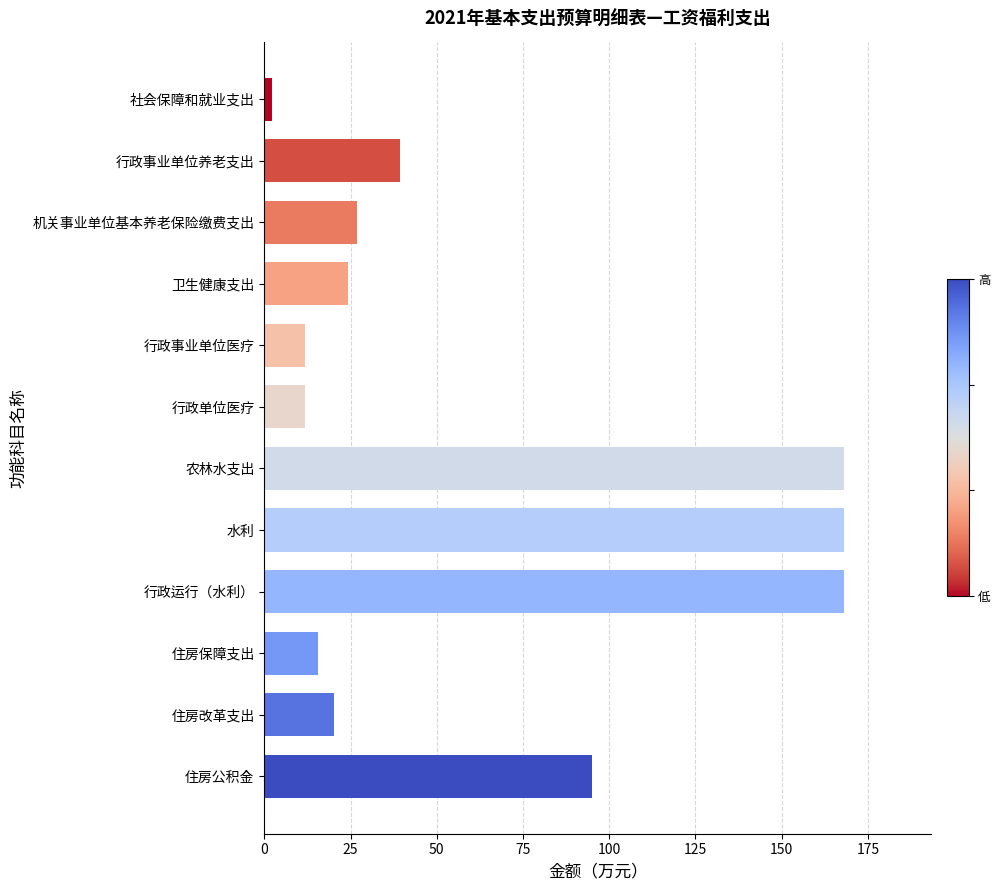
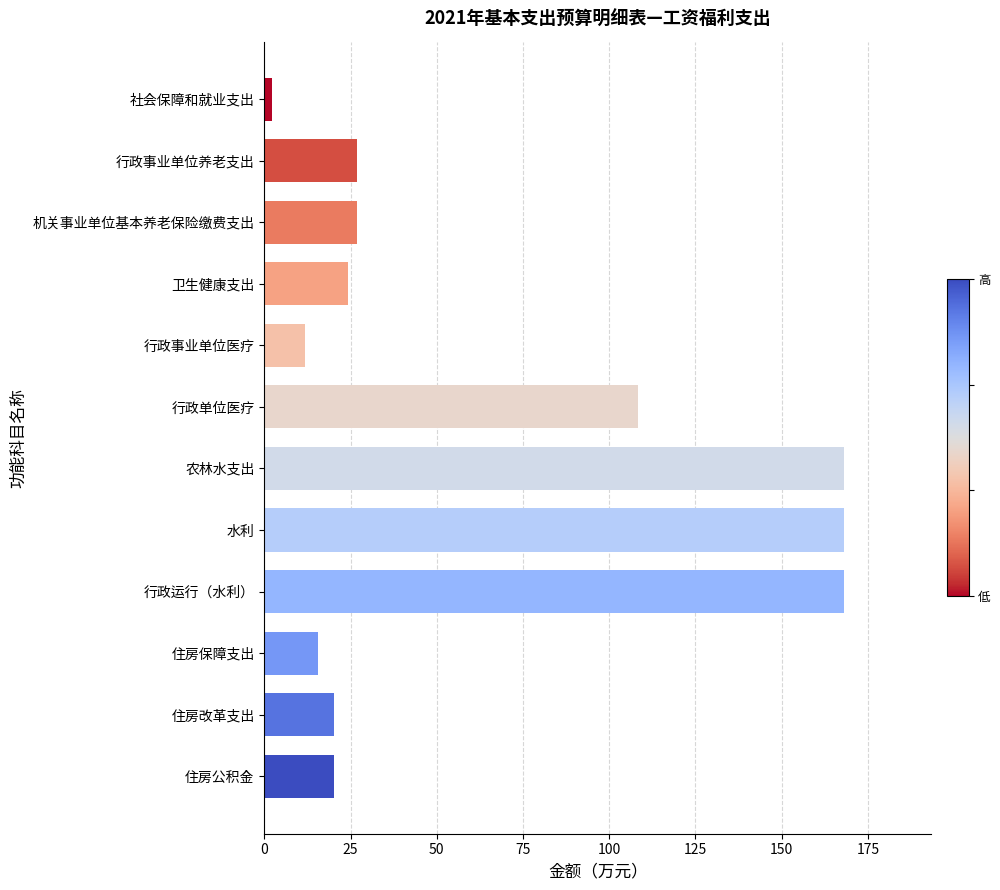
行政事业单位养老支出: 39 -> 27
行政单位医疗: 12 -> 108
住房公积金: 95 -> 20
